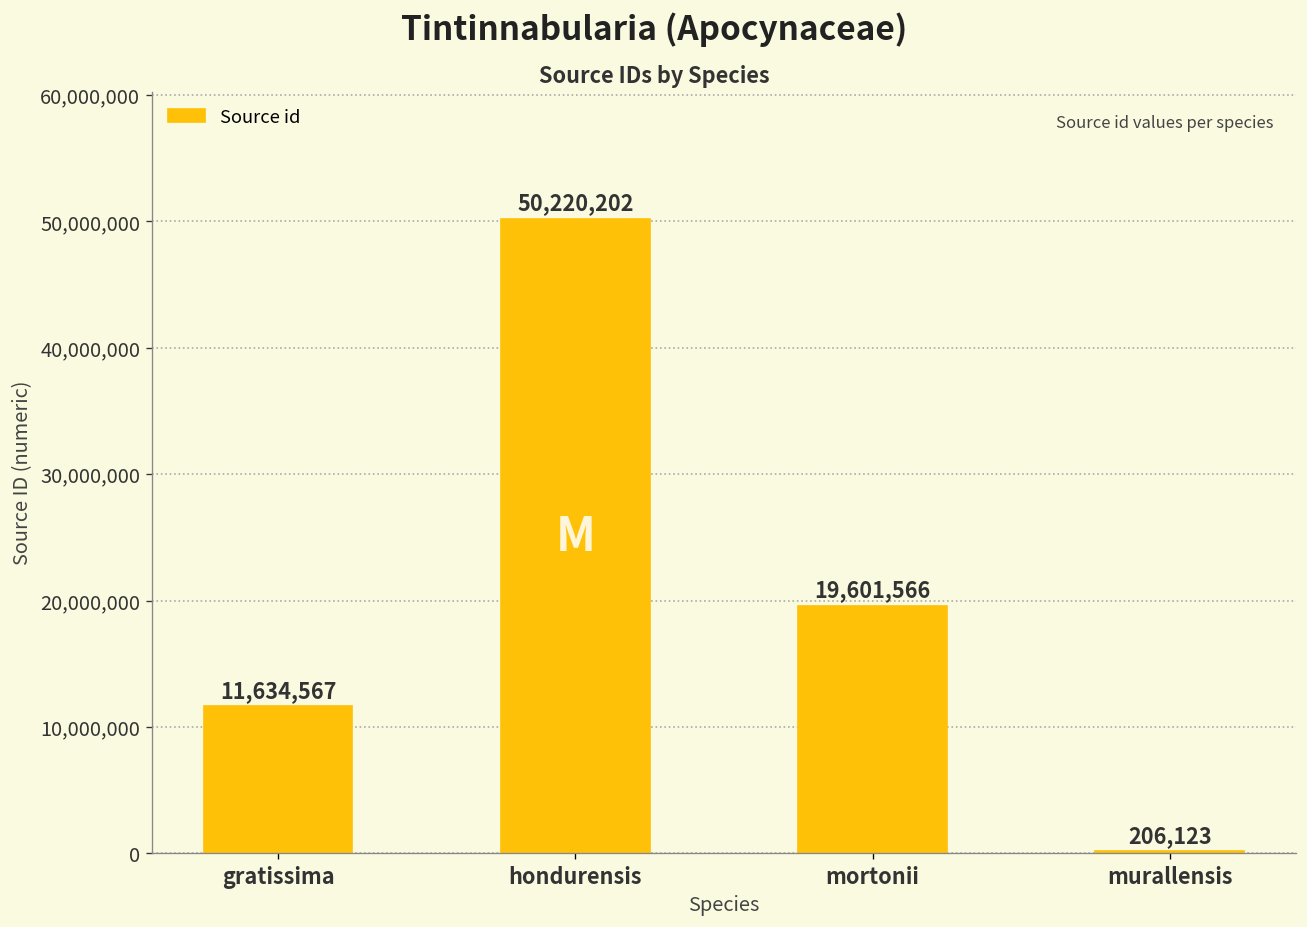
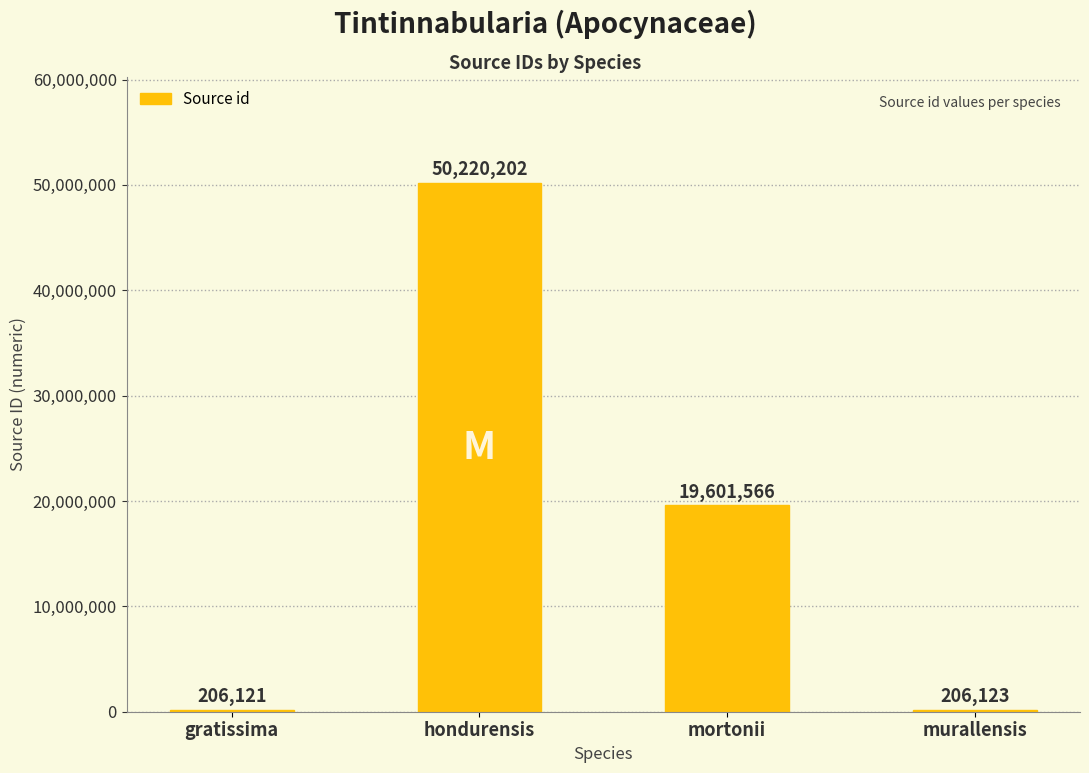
gratissima: 11,634,567 -> 206,121
